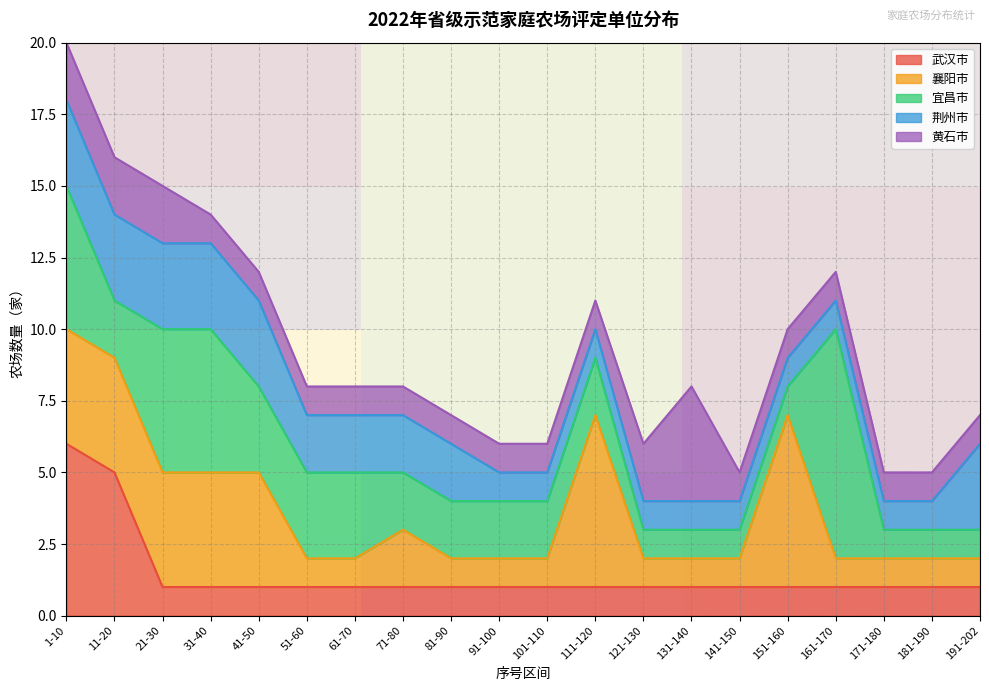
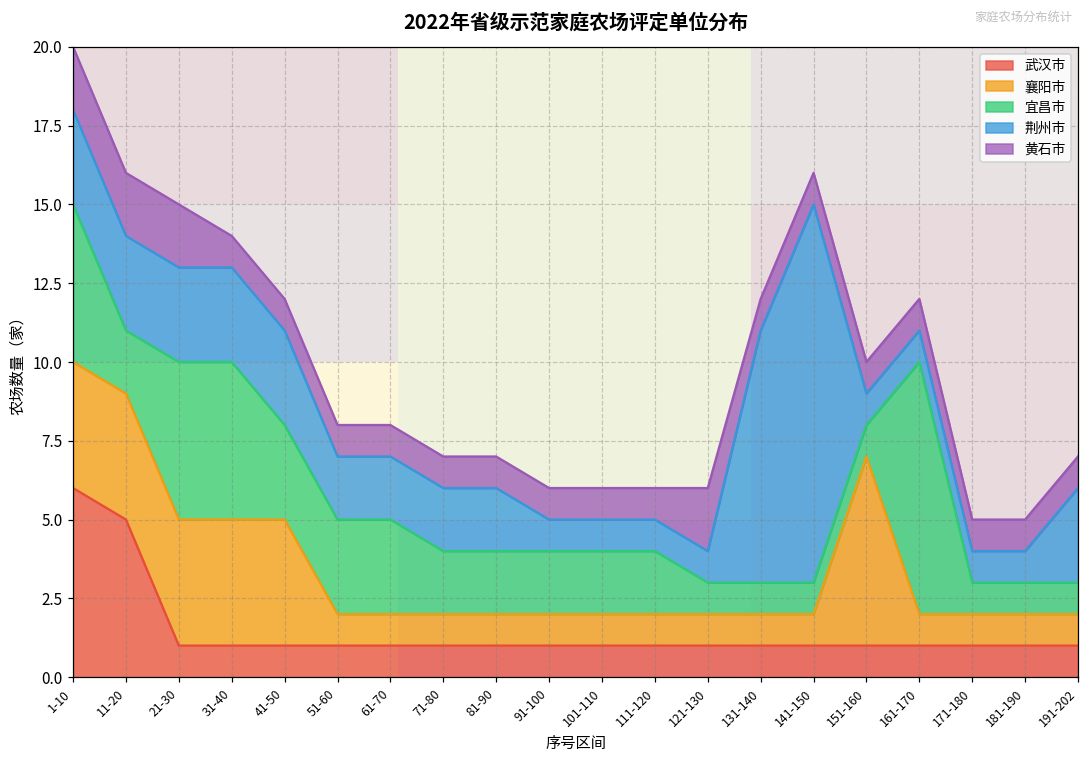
襄阳市, 71-80: 2 -> 1
襄阳市, 111-120: 6 -> 1
荆州市, 131-140: 1 -> 8
黄石市, 131-140: 4 -> 1
荆州市, 141-150: 1 -> 12
